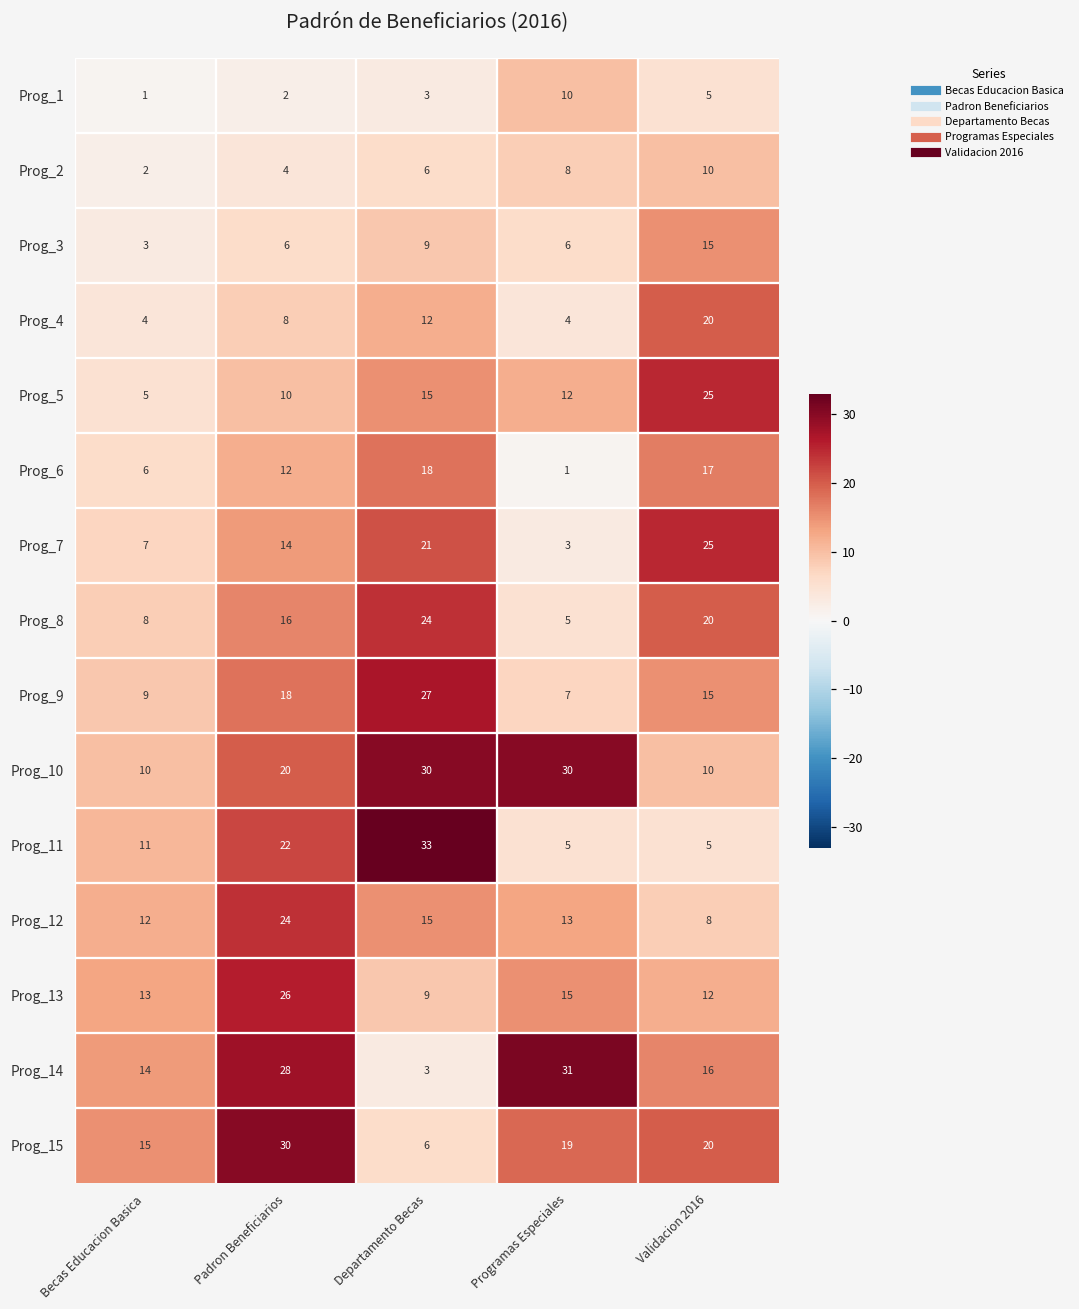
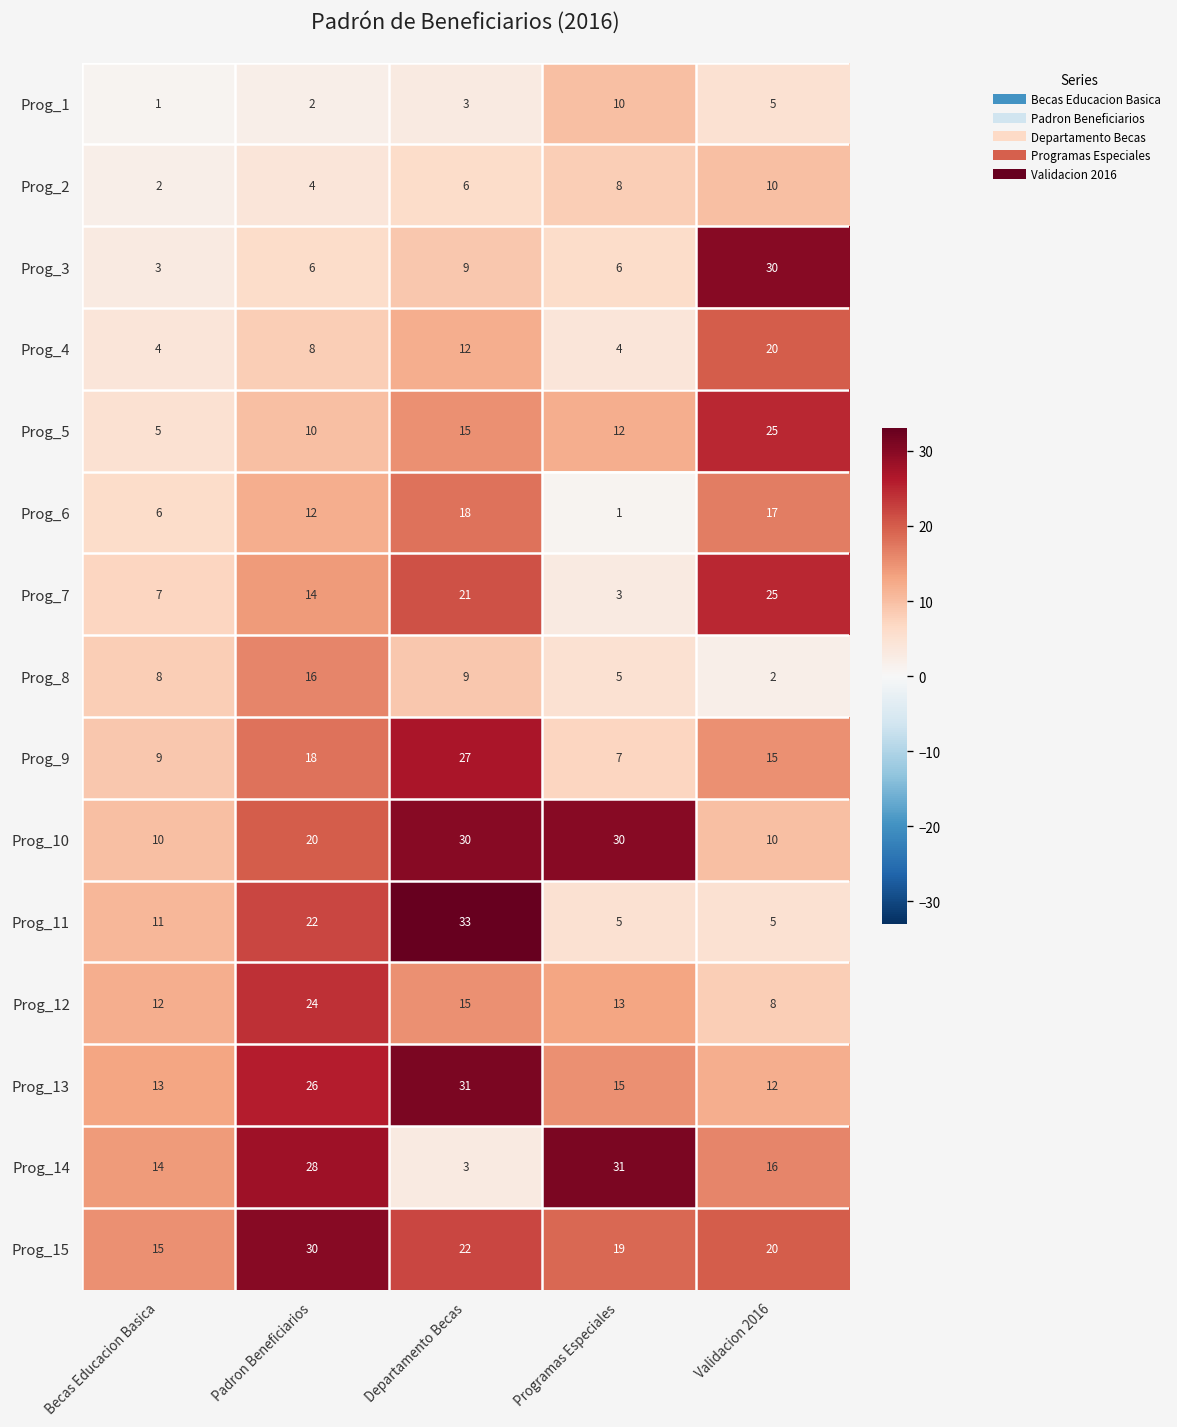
Prog_3, Validacion 2016: 15 -> 30
Prog_8, Departamento Becas: 24 -> 9
Prog_8, Validacion 2016: 20 -> 2
Prog_13, Departamento Becas: 9 -> 31
Prog_15, Departamento Becas: 6 -> 22
